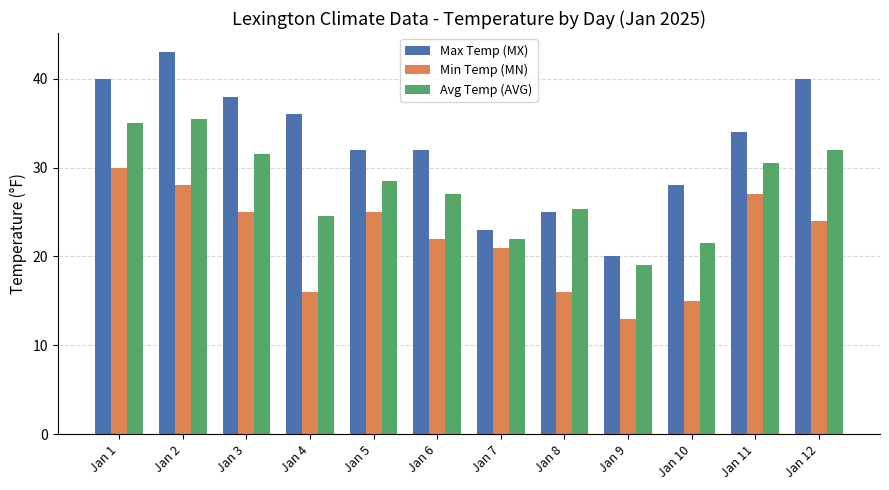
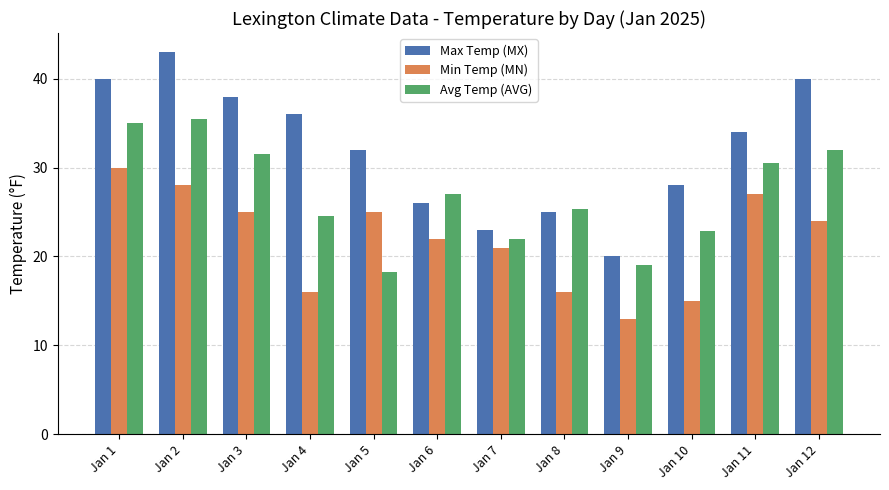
Avg Temp (AVG), Jan 5: 29 -> 18
Max Temp (MX), Jan 6: 32 -> 26
Avg Temp (AVG), Jan 10: 22 -> 23
